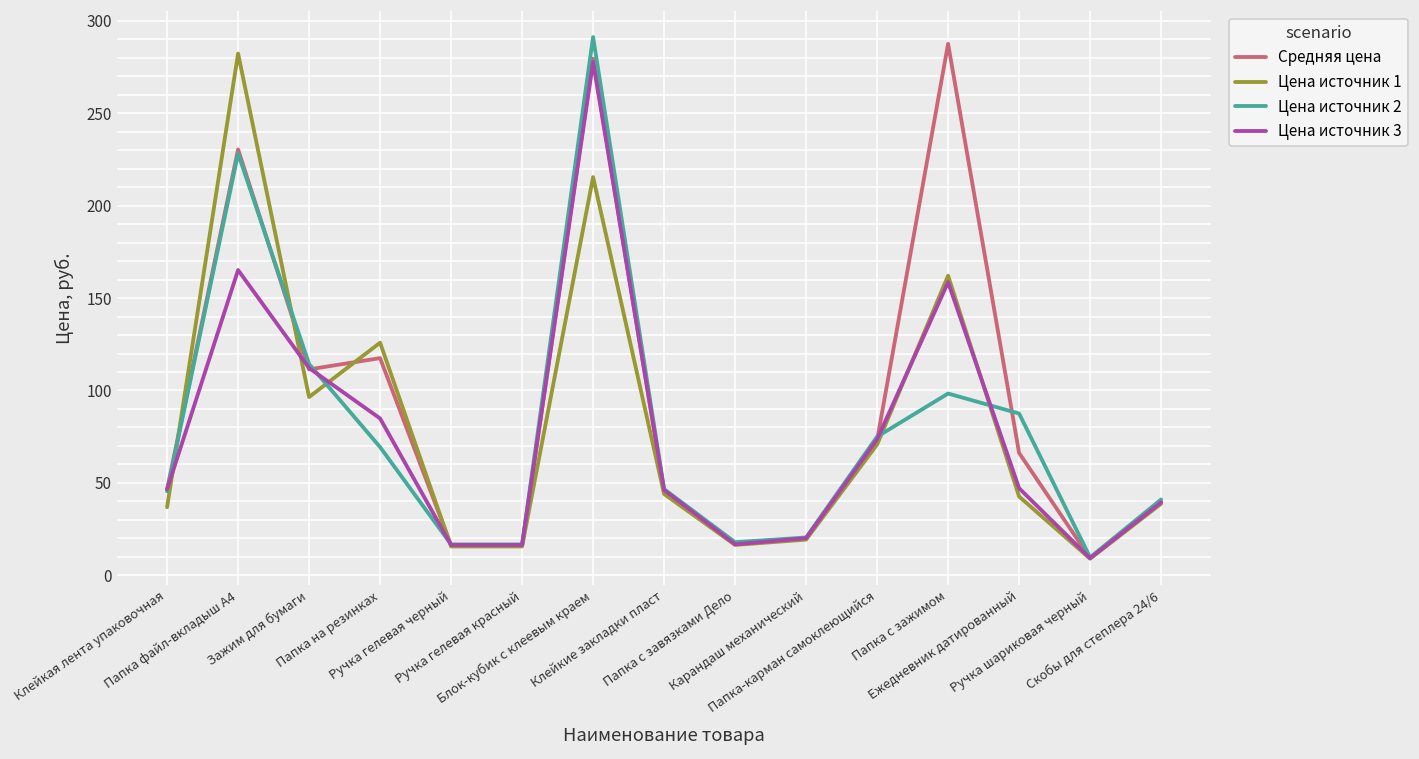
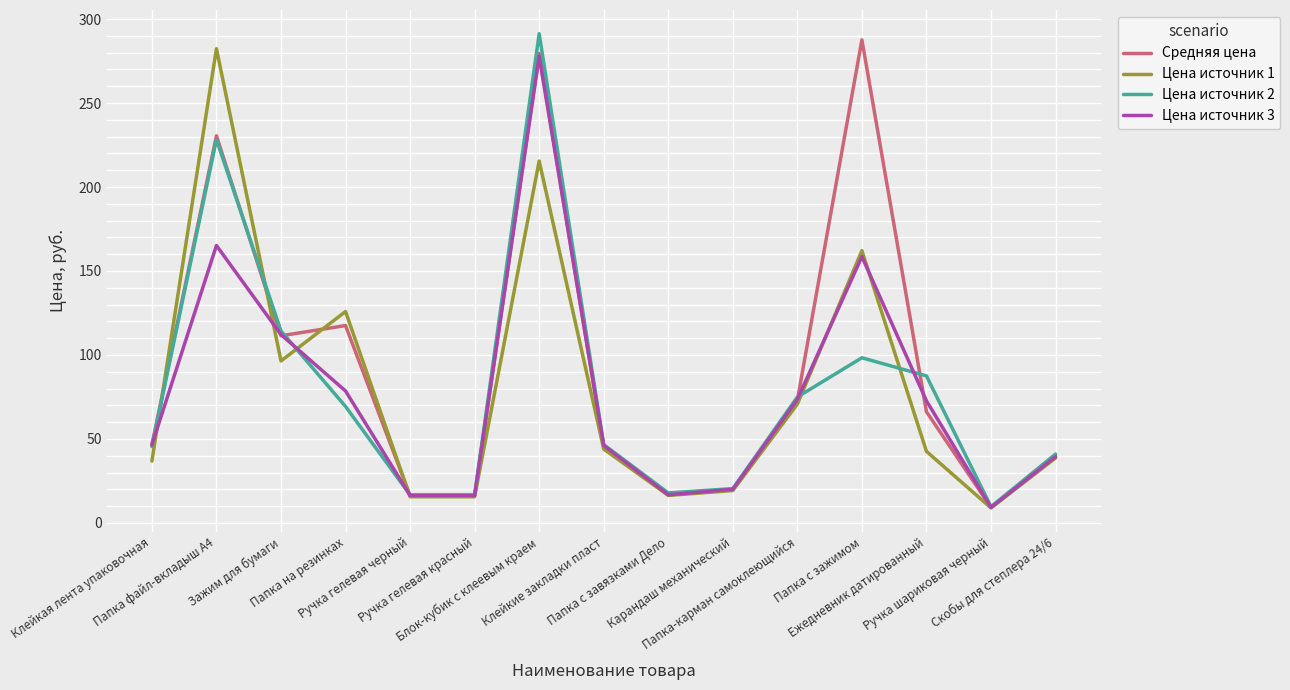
Цена источник 3, Папка на резинках: 85 -> 79
Цена источник 3, Ежедневник датированный: 47 -> 73
